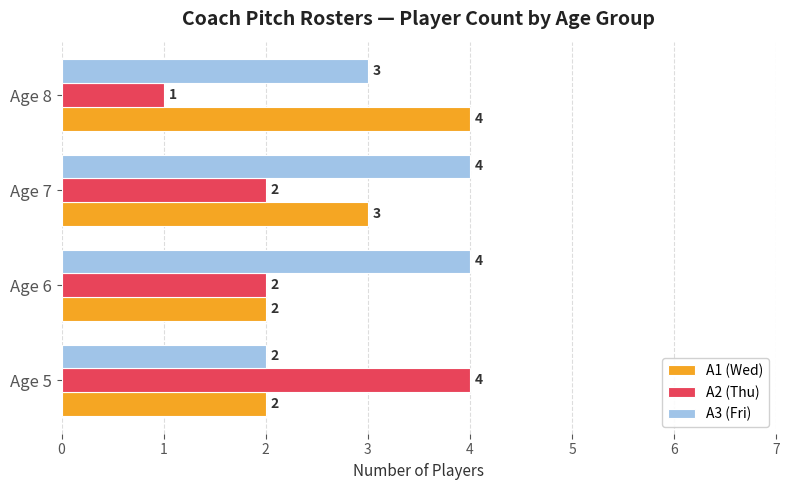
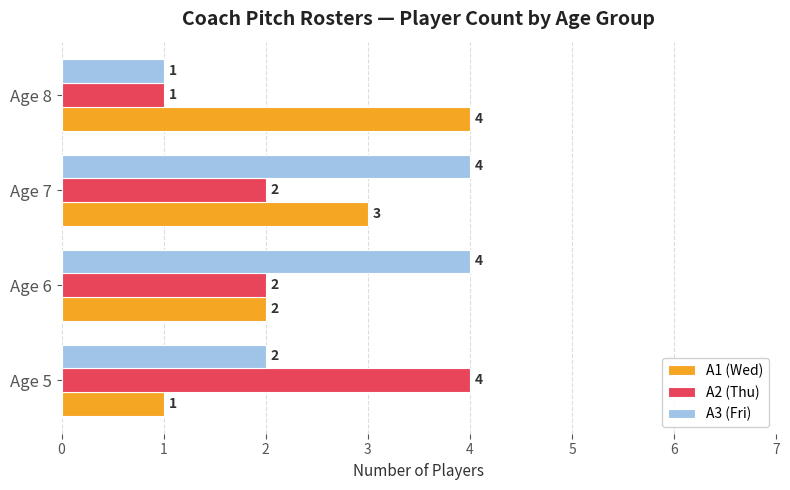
A3 (Fri), Age 8: 3 -> 1
A1 (Wed), Age 5: 2 -> 1
